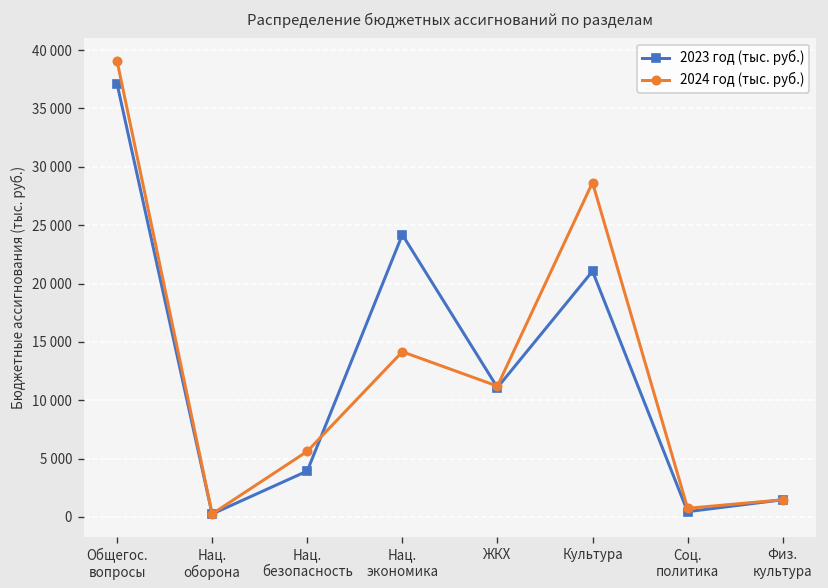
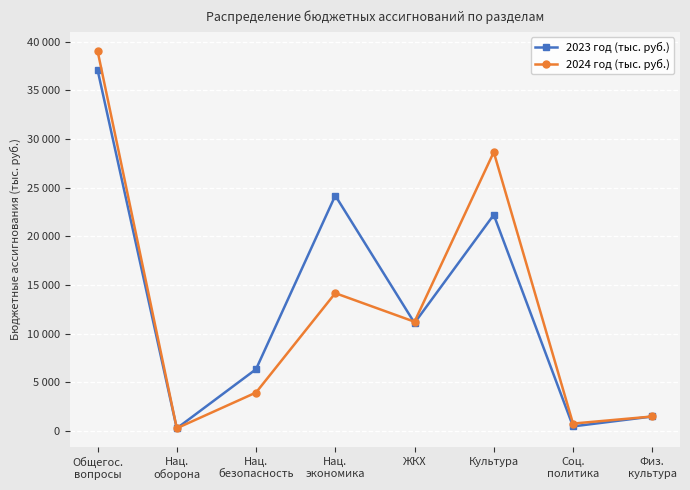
2023 год (тыс. руб.), Нац. безопасность: 4000 -> 6000
2024 год (тыс. руб.), Нац. безопасность: 6000 -> 4000
2023 год (тыс. руб.), Культура: 21000 -> 22000
